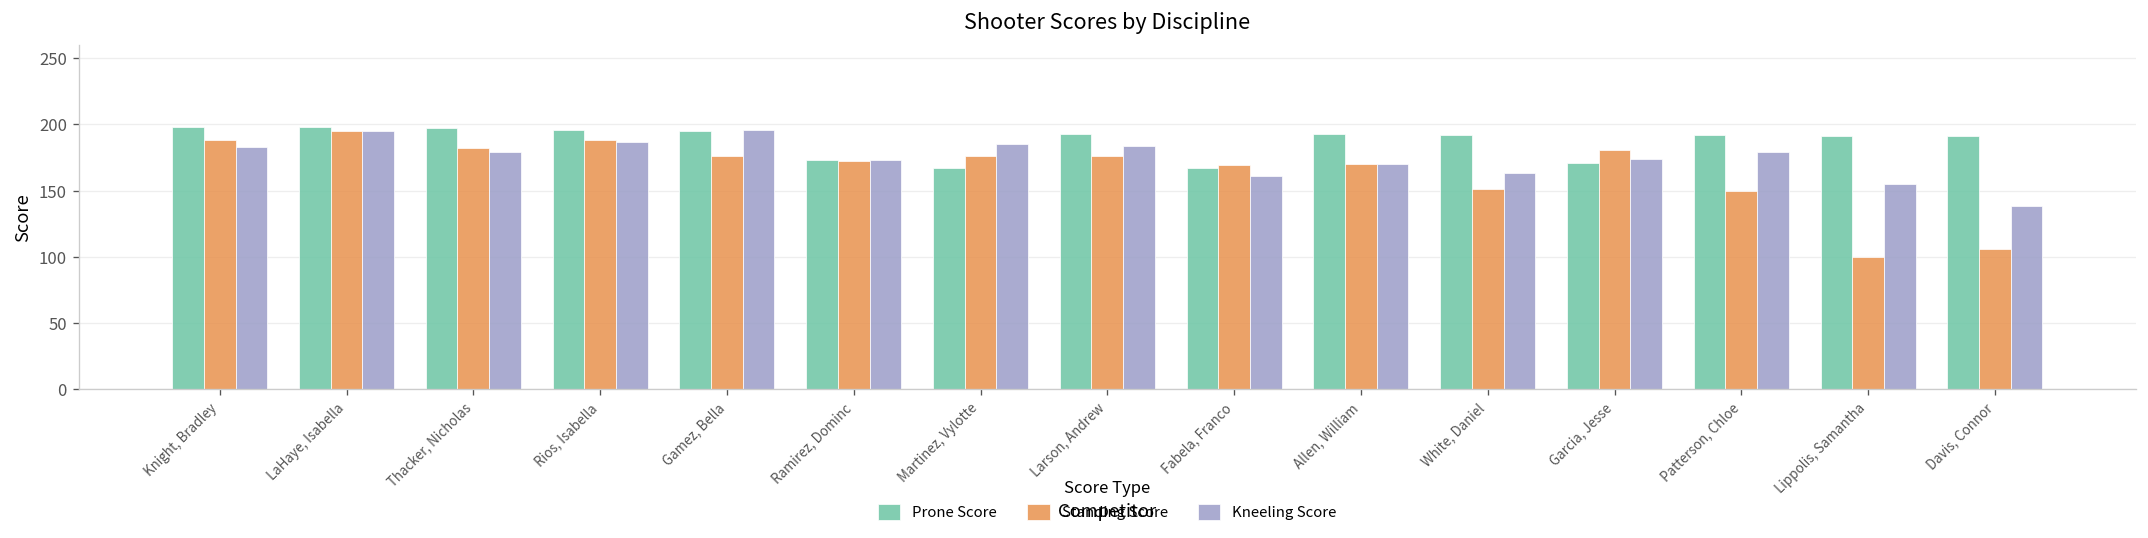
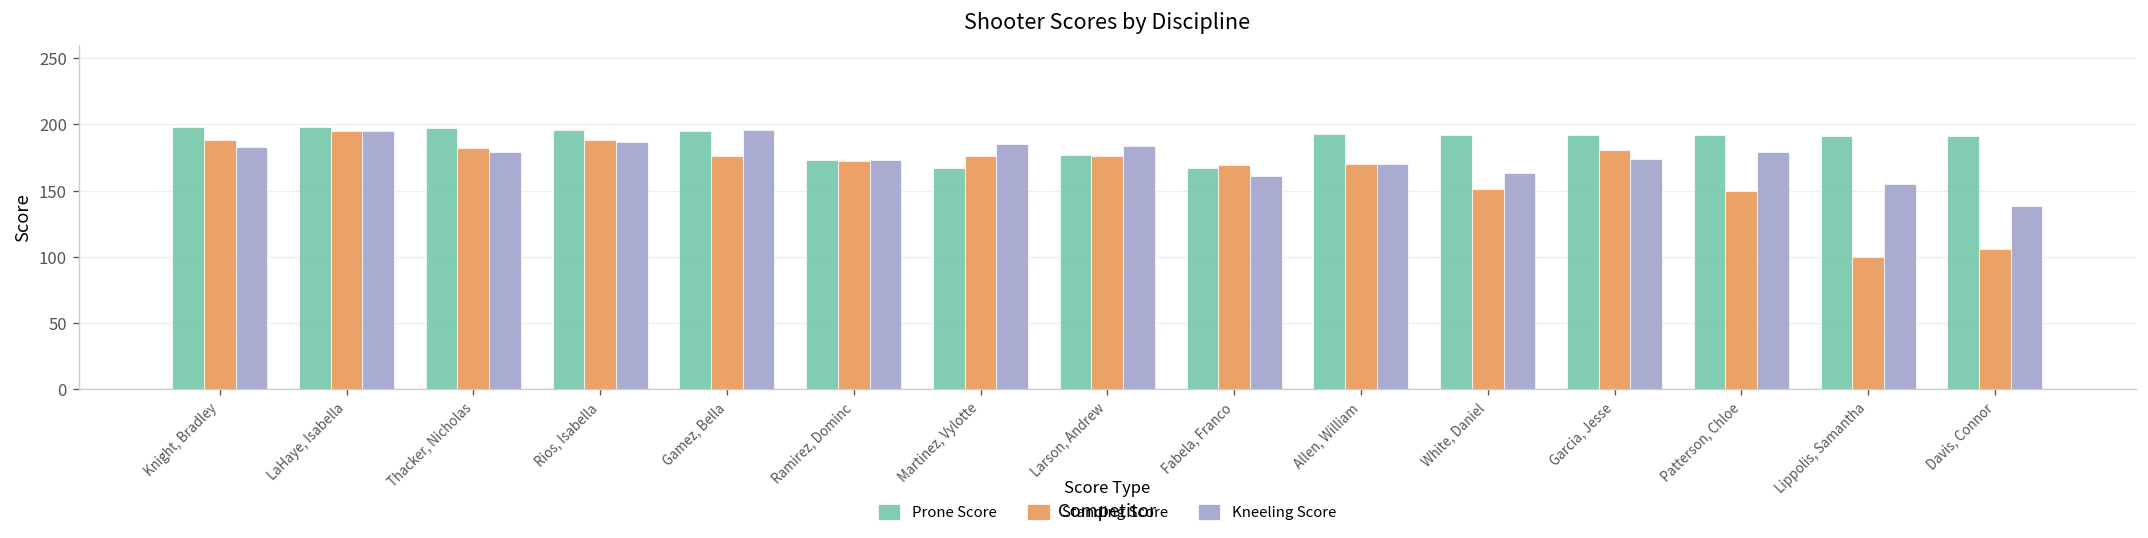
Prone Score, Larson, Andrew: 193 -> 177
Prone Score, Garcia, Jesse: 171 -> 192
